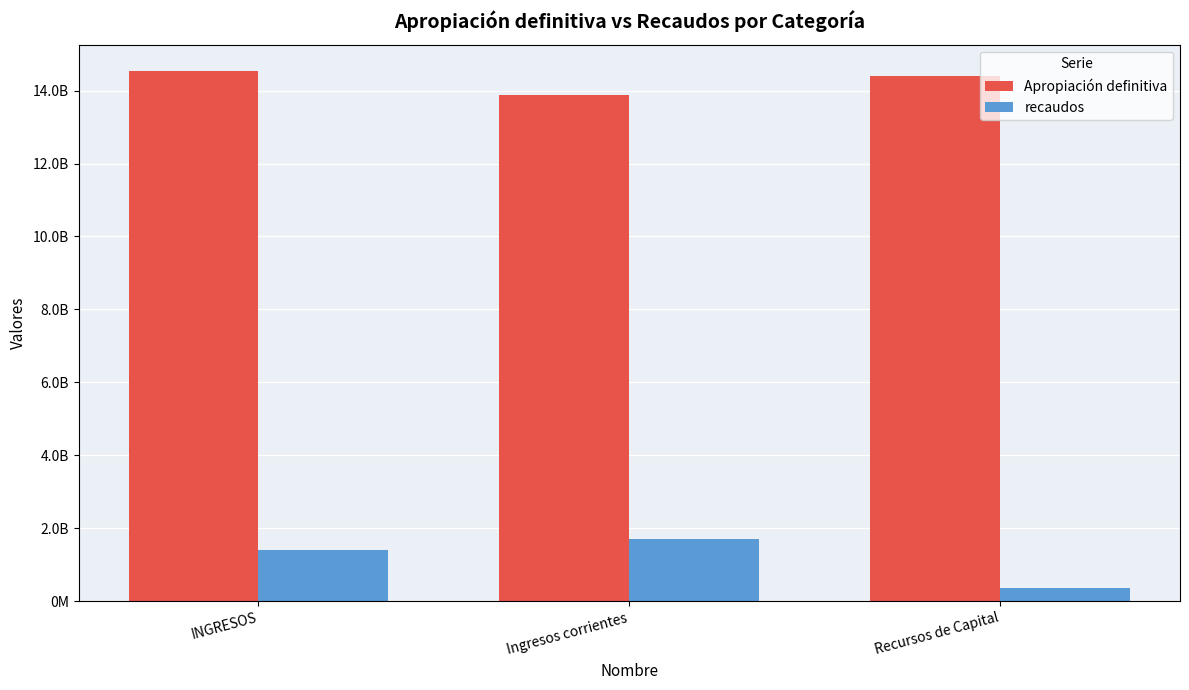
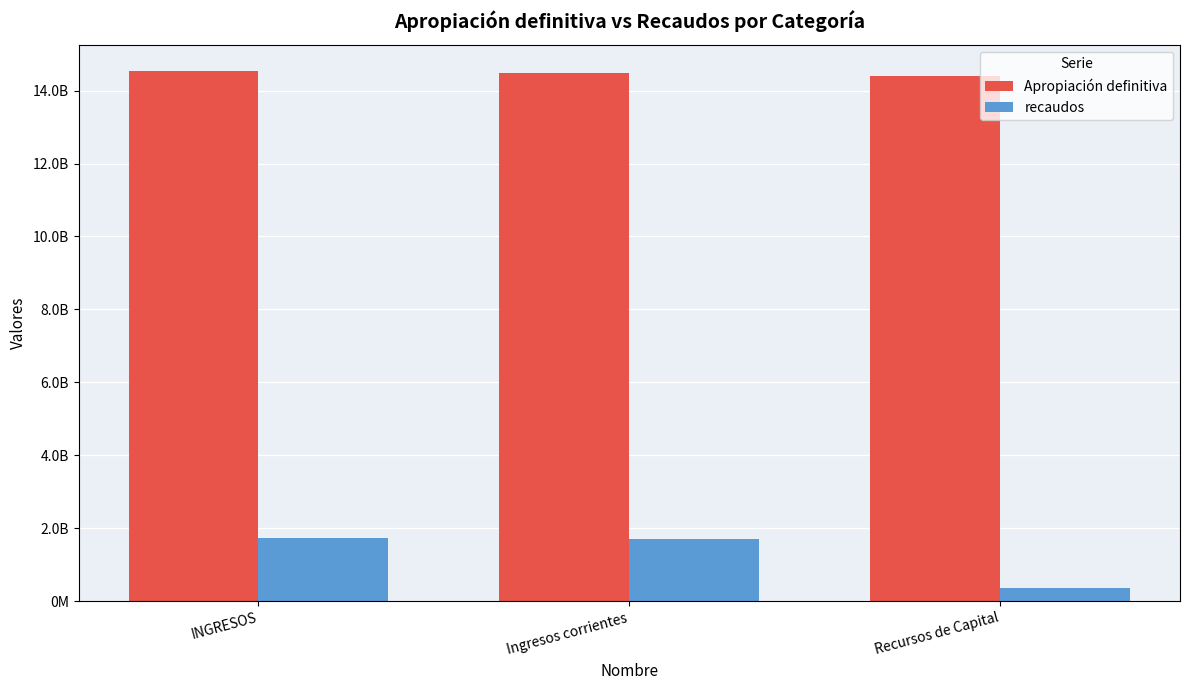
recaudos, INGRESOS: 1400000000 -> 1700000000
Apropiación definitiva, Ingresos corrientes: 13900000000 -> 14500000000
